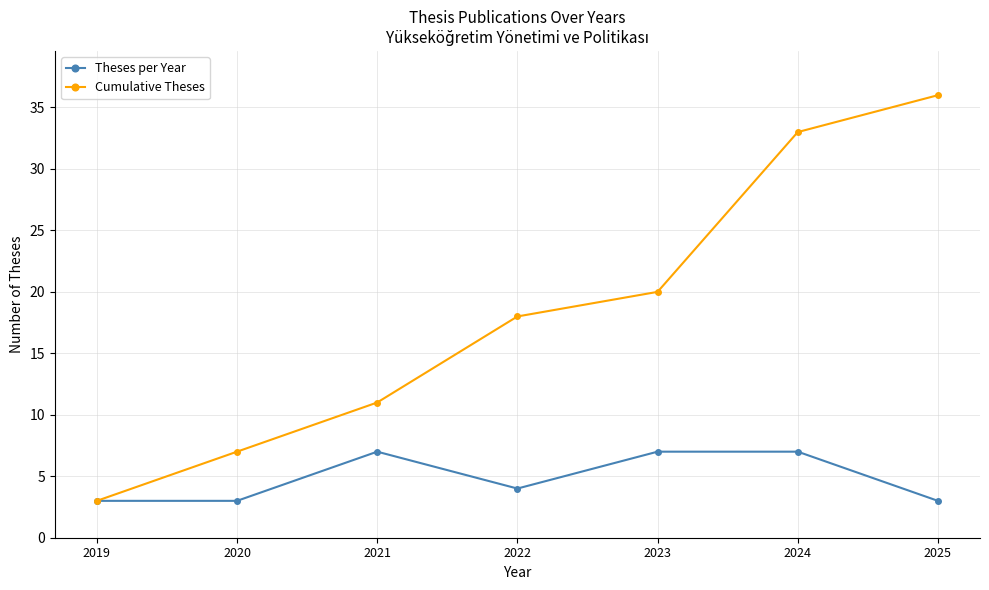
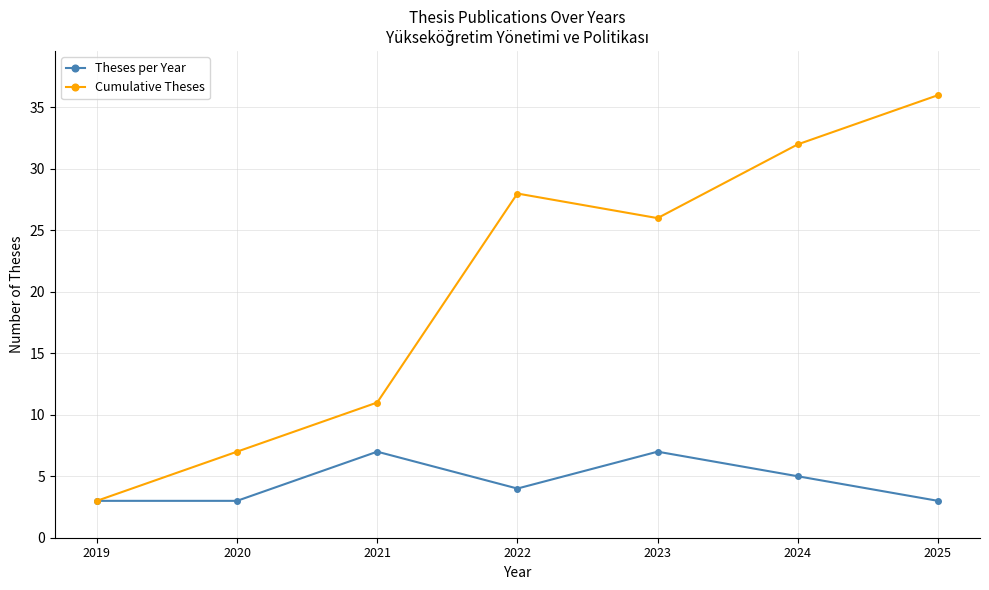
Cumulative Theses, 2022: 18 -> 28
Cumulative Theses, 2023: 20 -> 26
Theses per Year, 2024: 7 -> 5
Cumulative Theses, 2024: 33 -> 32
